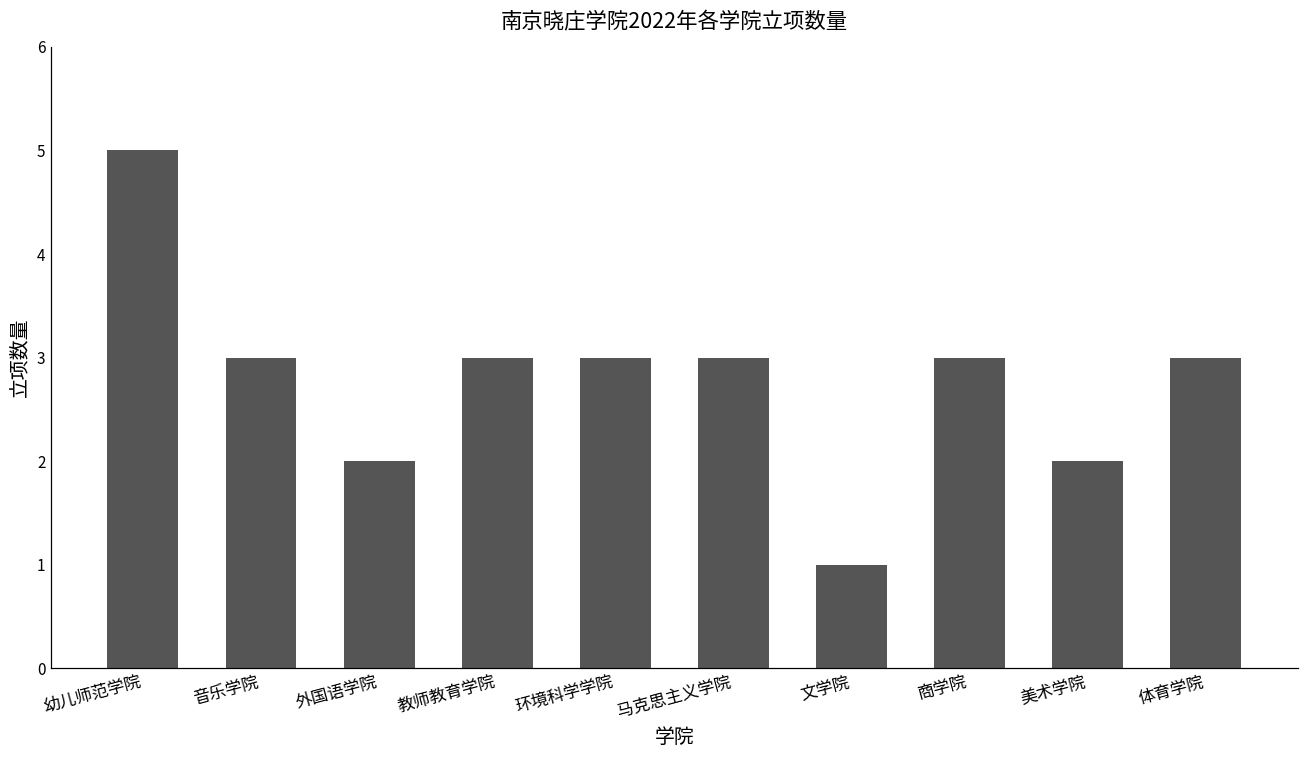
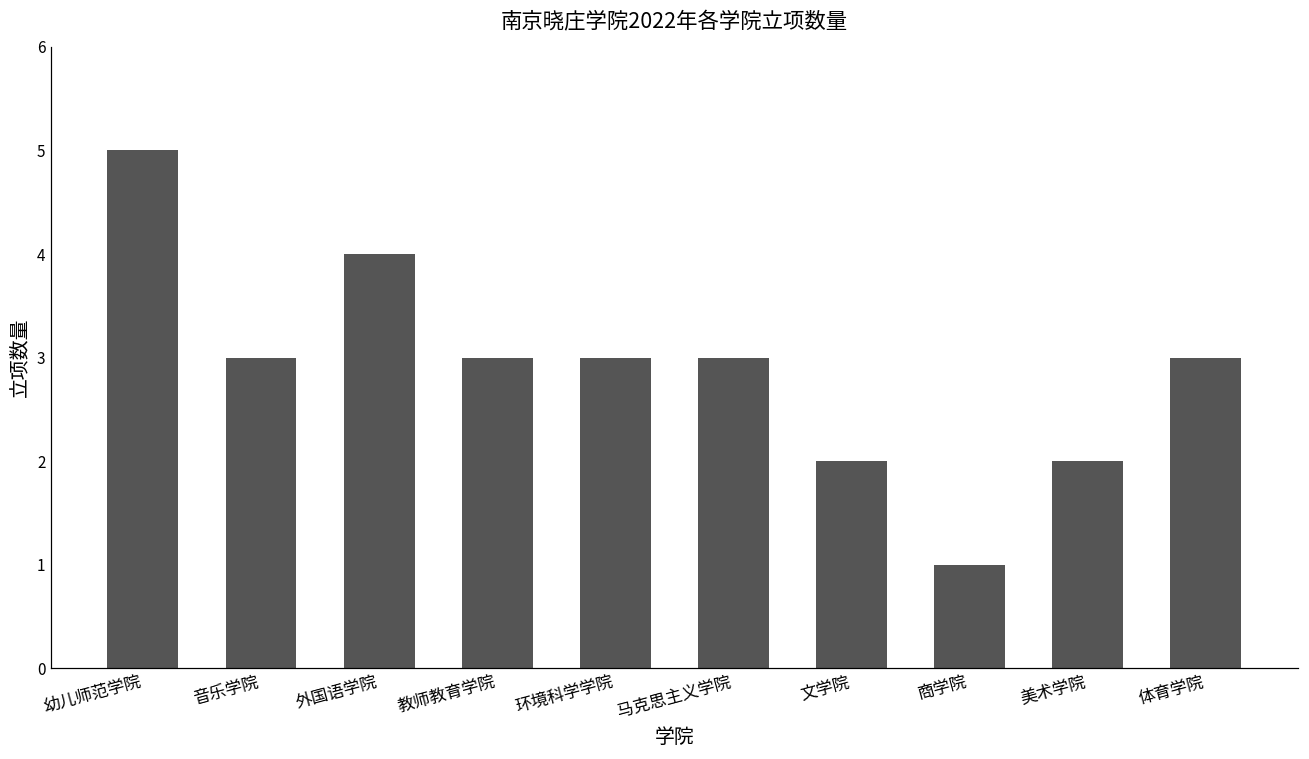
外国语学院: 2 -> 4
文学院: 1 -> 2
商学院: 3 -> 1
